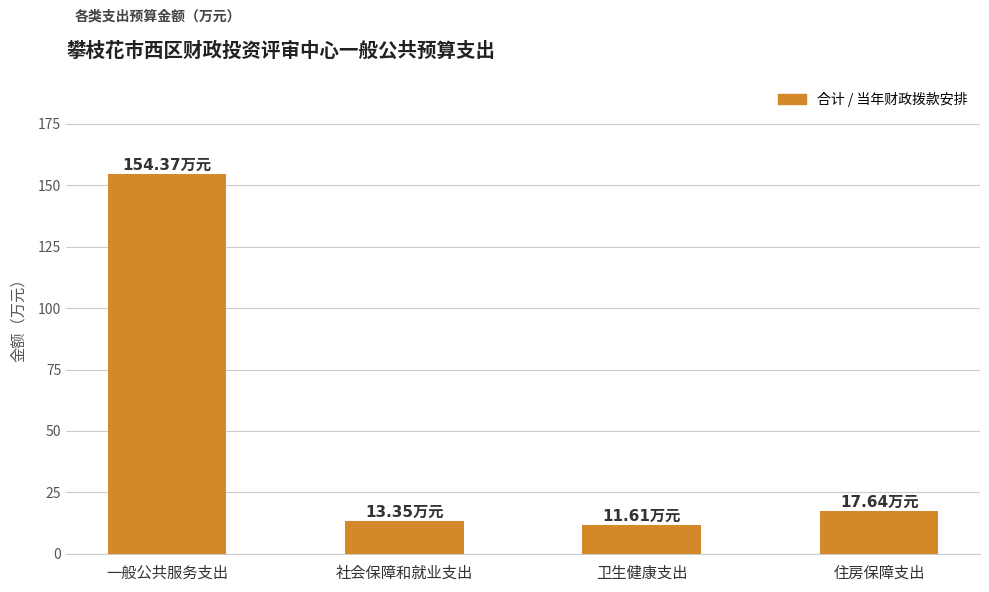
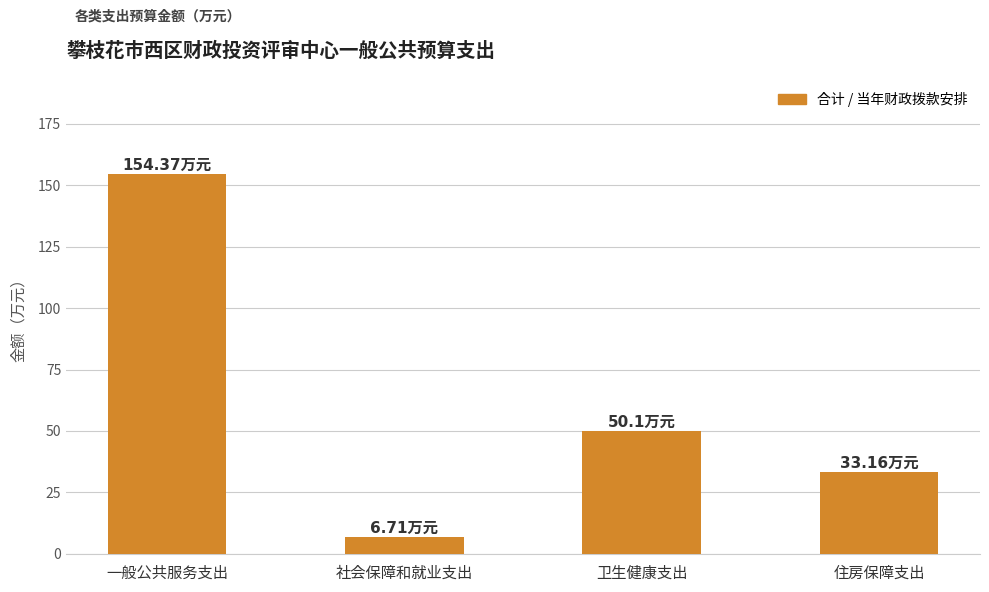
社会保障和就业支出: 13.35 -> 6.71
卫生健康支出: 11.61 -> 50.1
住房保障支出: 17.64 -> 33.16
